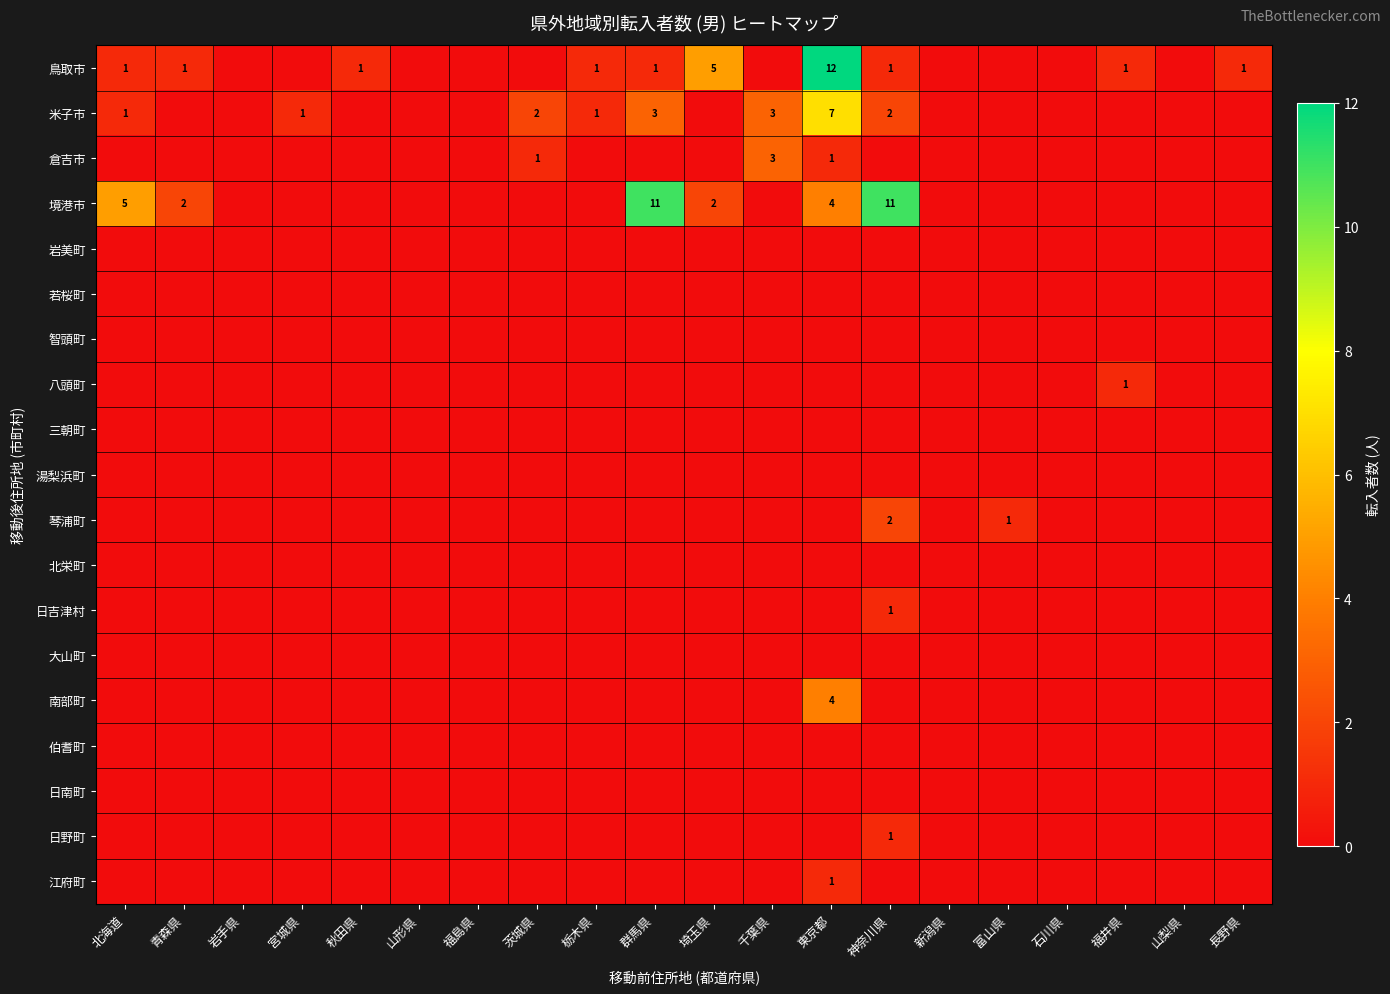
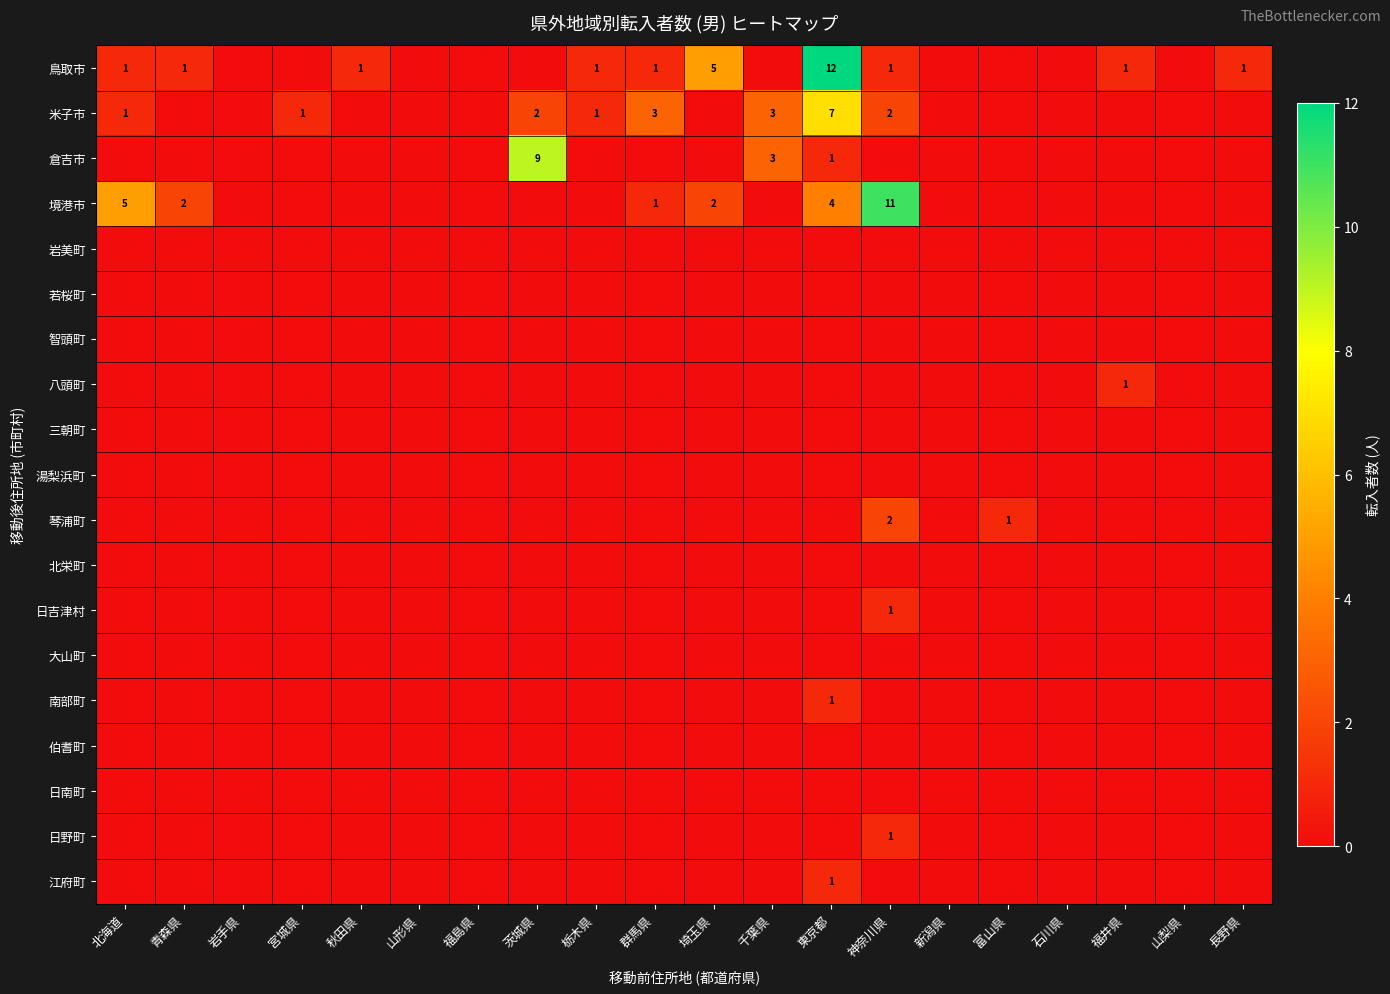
倉吉市, 茨城県: 1 -> 9
境港市, 群馬県: 11 -> 1
南部町, 東京都: 4 -> 1
